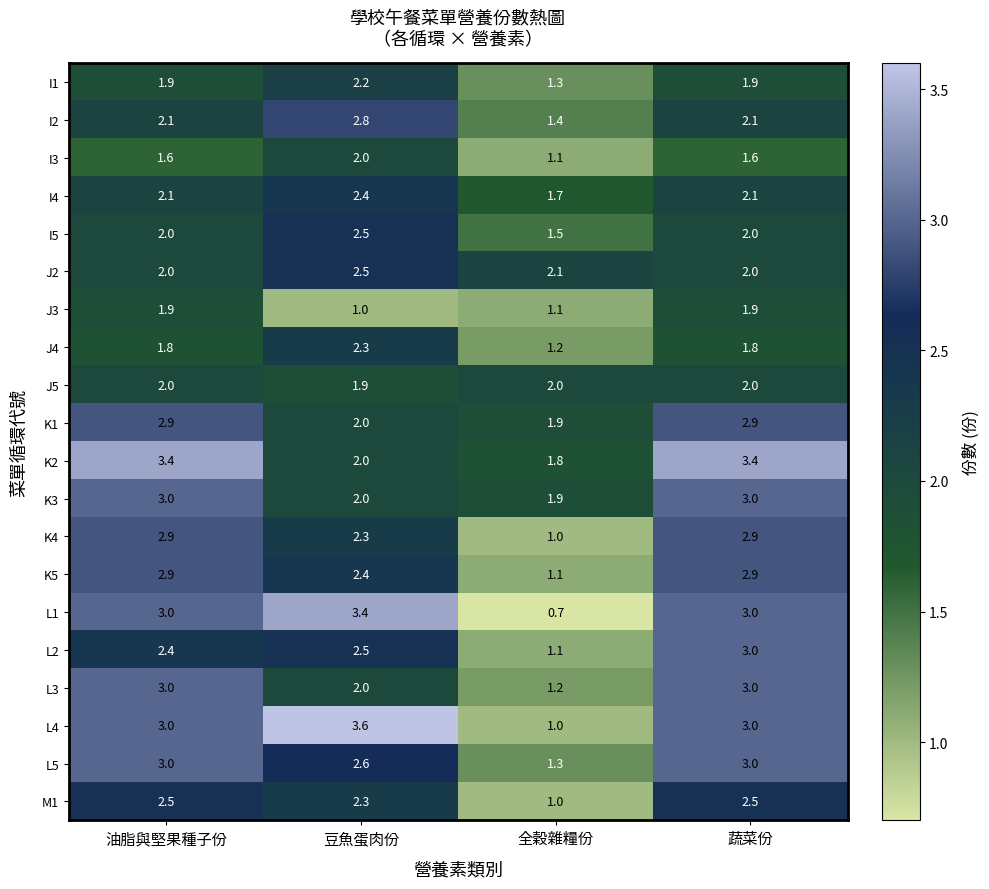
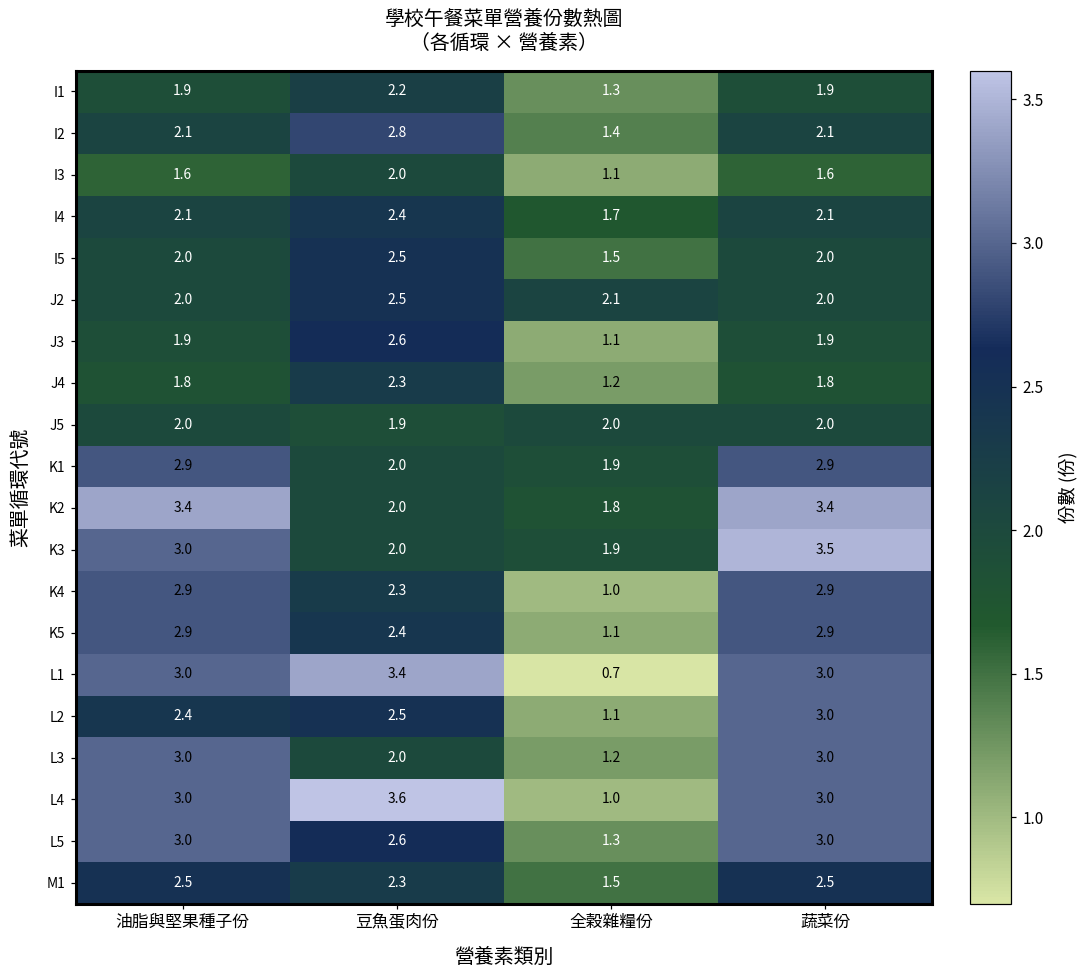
J3, 豆魚蛋肉份: 1.0 -> 2.6
K3, 蔬菜份: 3.0 -> 3.5
M1, 全穀雜糧份: 1.0 -> 1.5
